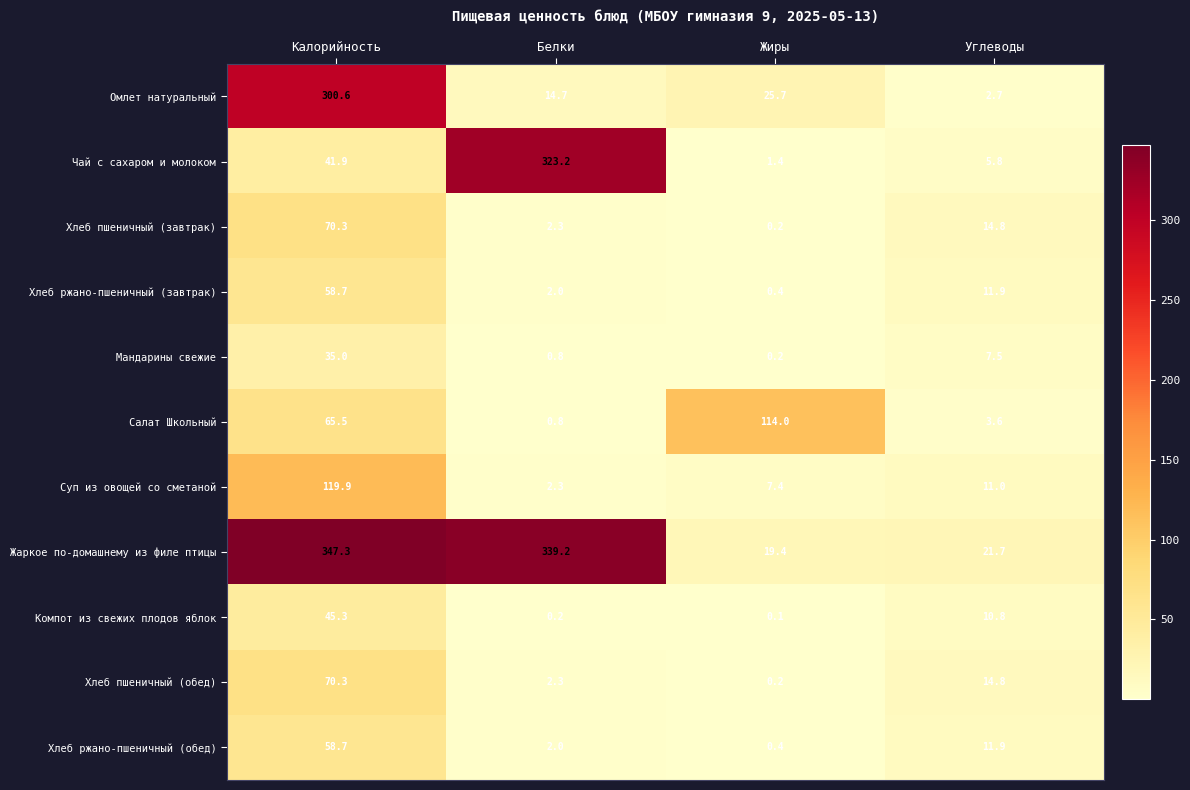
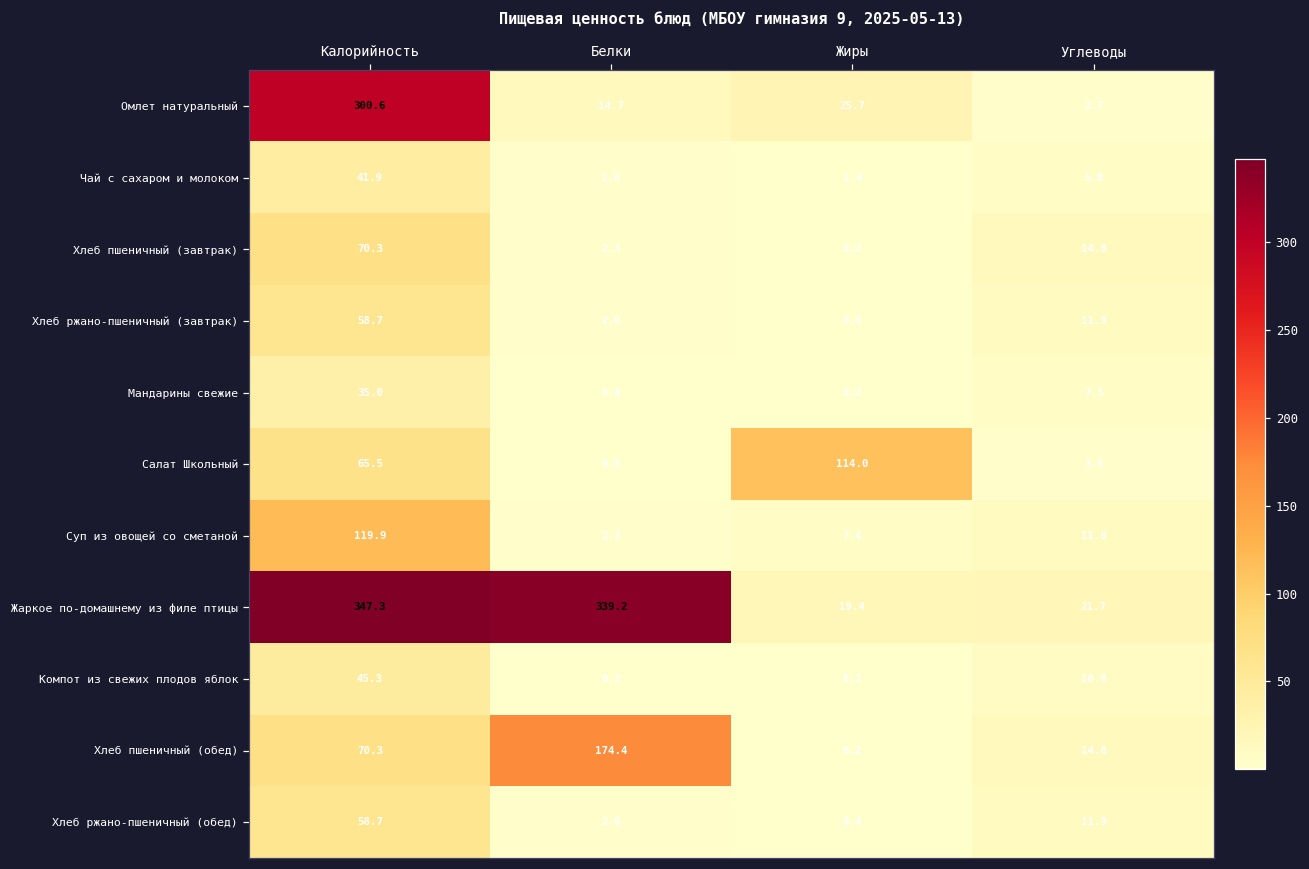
Чай с сахаром и молоком, Белки: 323.2 -> 1.6
Хлеб пшеничный (обед), Белки: 2.3 -> 174.4
